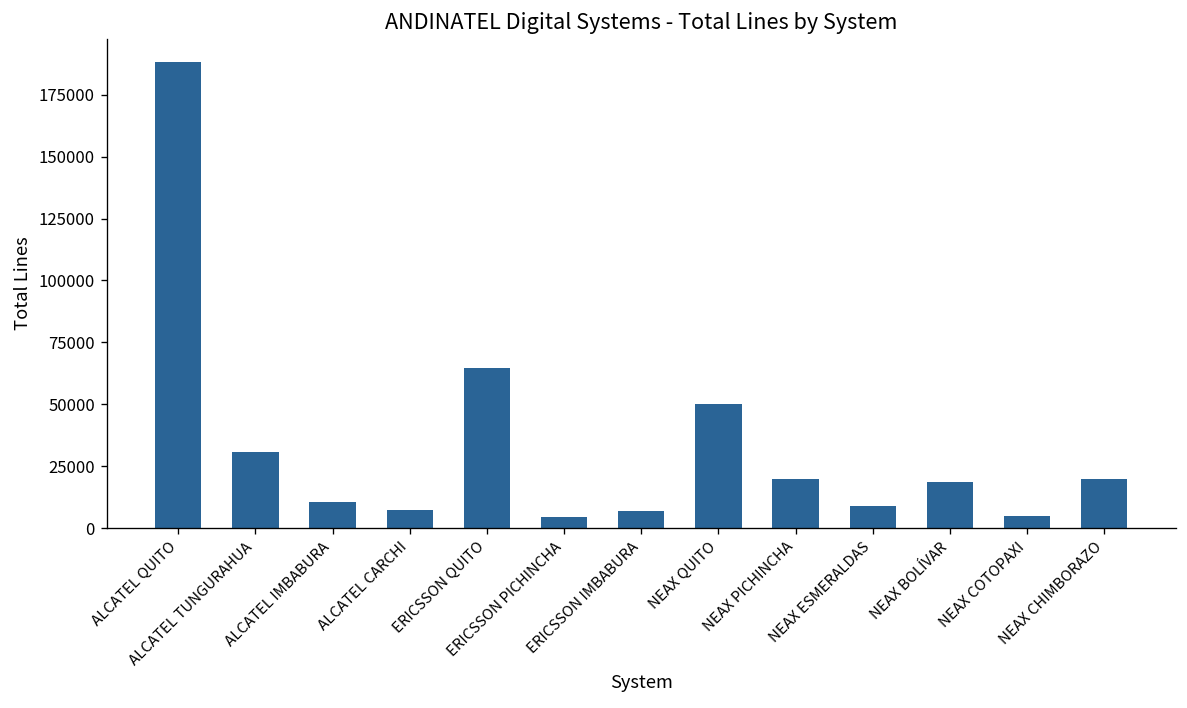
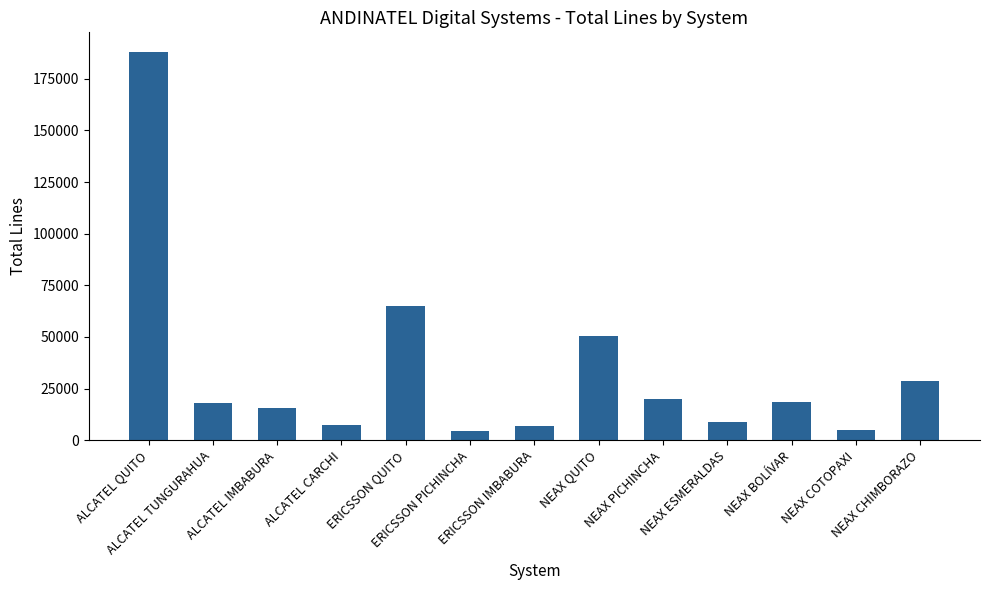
ALCATEL TUNGURAHUA: 31000 -> 18000
ALCATEL IMBABURA: 10000 -> 15000
NEAX CHIMBORAZO: 20000 -> 29000
